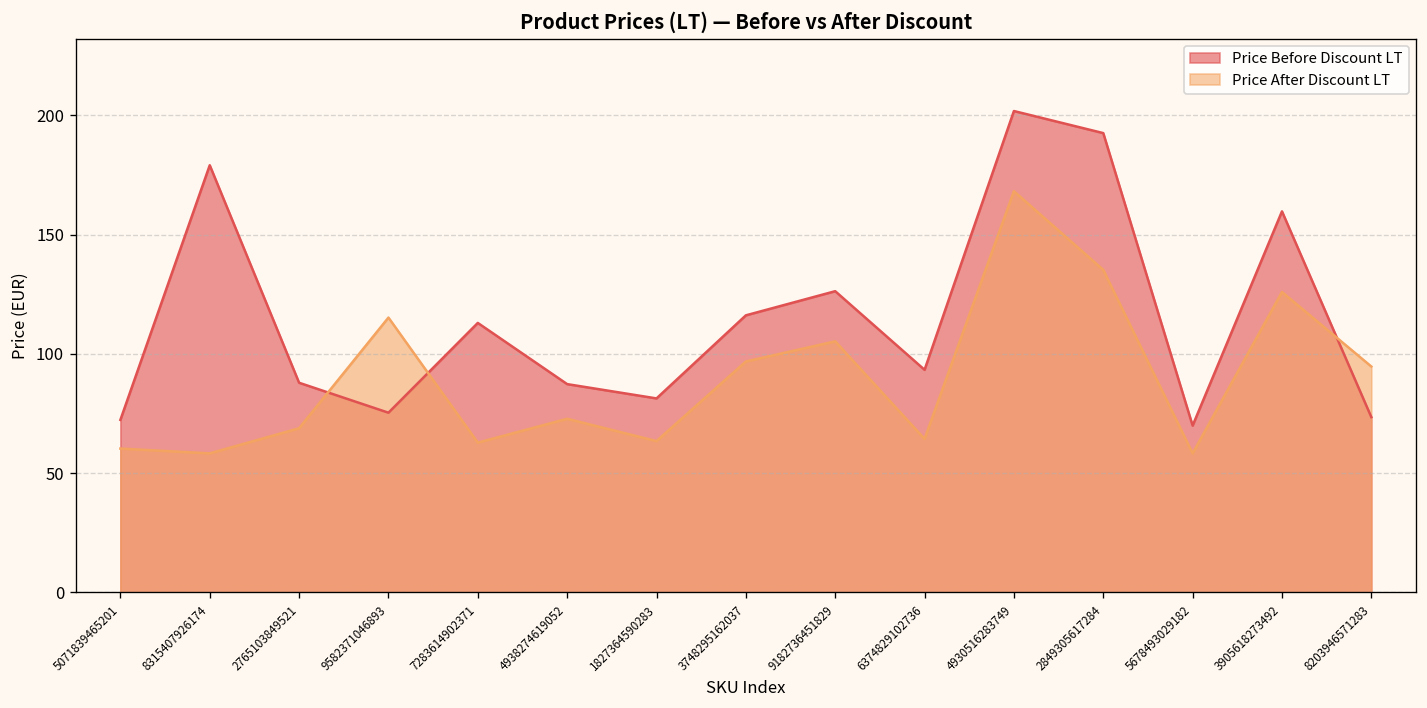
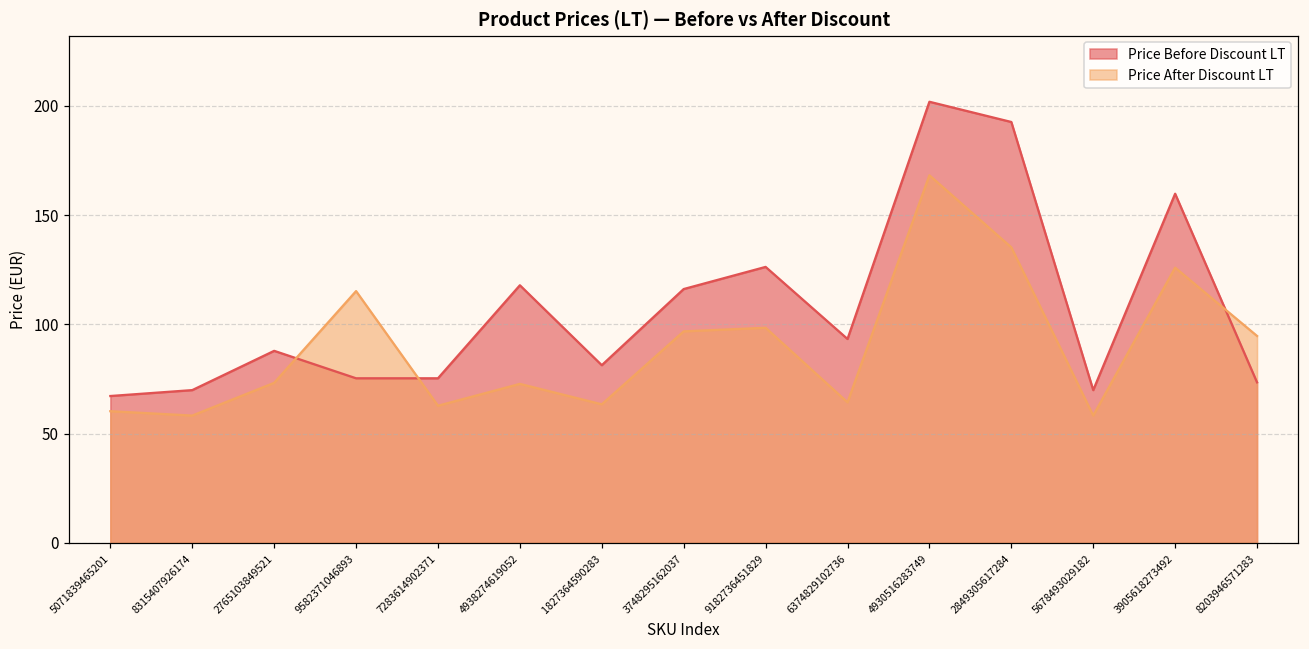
Price Before Discount LT, 5071839465201: 72 -> 67
Price Before Discount LT, 8315407926174: 179 -> 70
Price After Discount LT, 2765103849521: 69 -> 73
Price Before Discount LT, 7283614902371: 113 -> 75
Price Before Discount LT, 4938274619052: 87 -> 118
Price After Discount LT, 9182736451829: 105 -> 98
